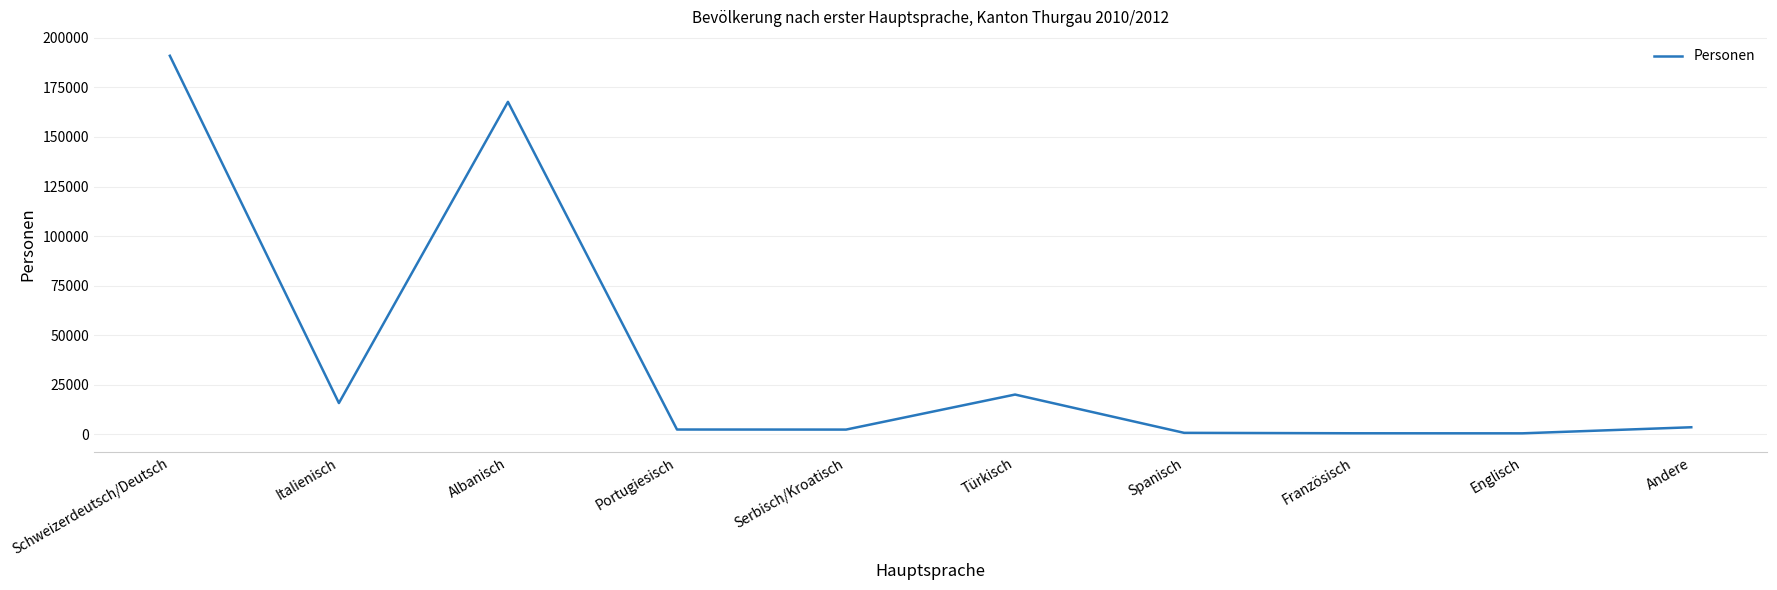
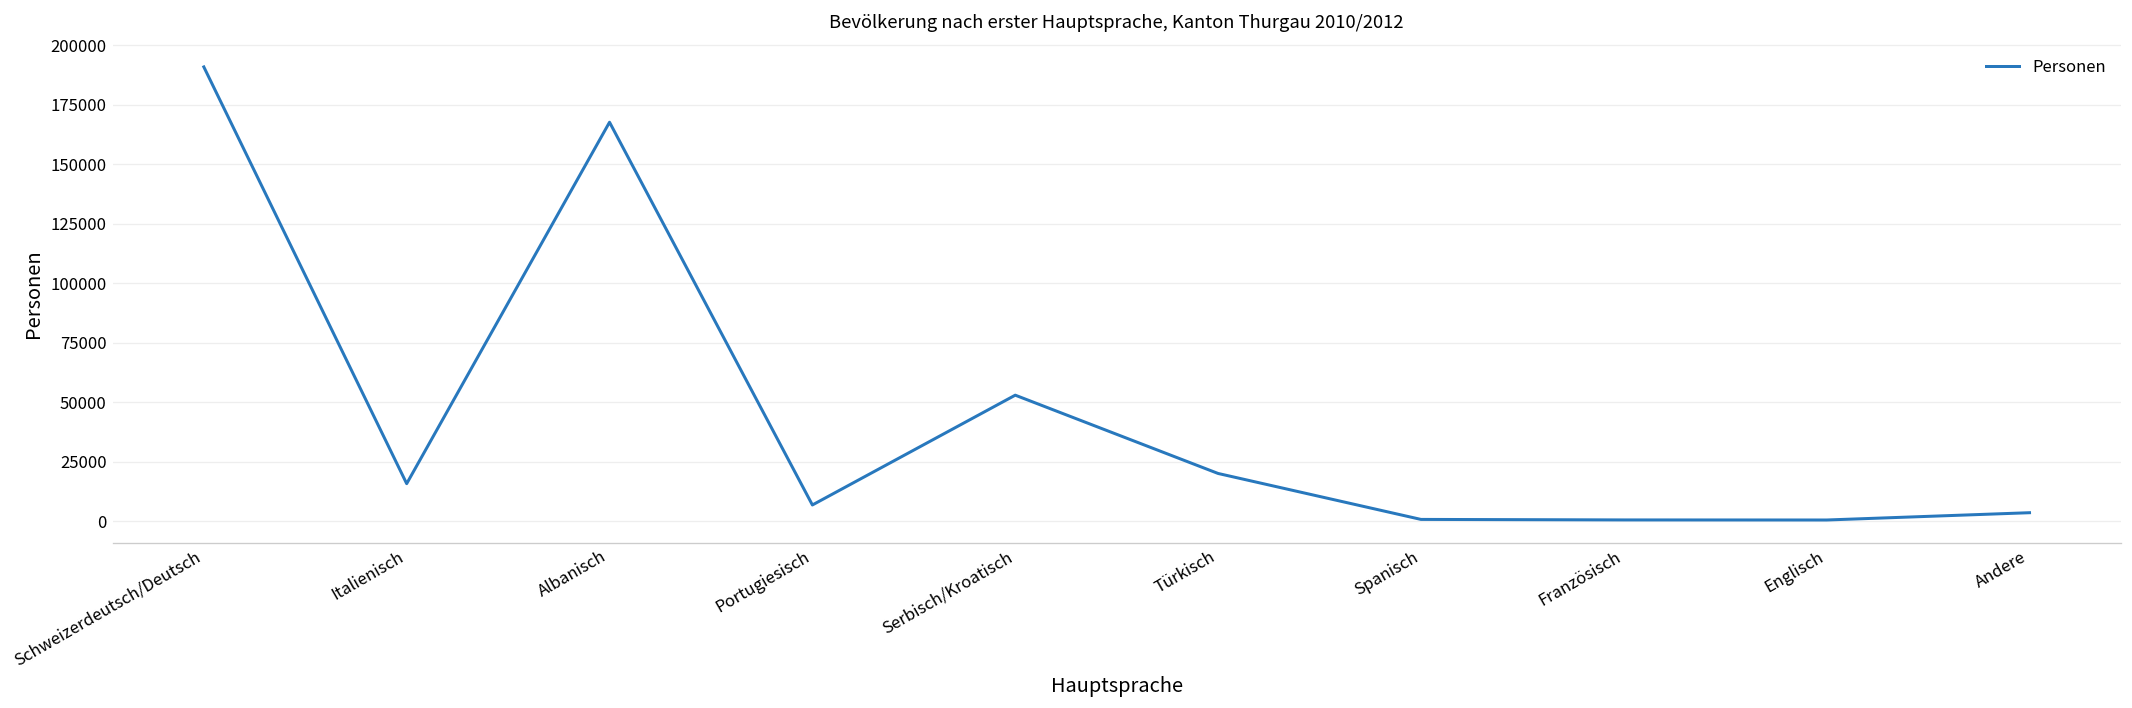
Portugiesisch: 2000 -> 7000
Serbisch/Kroatisch: 2000 -> 53000
